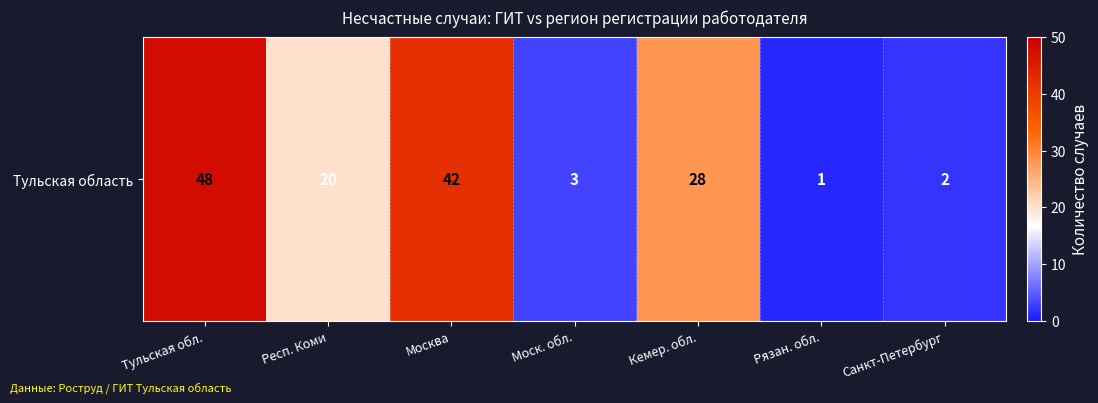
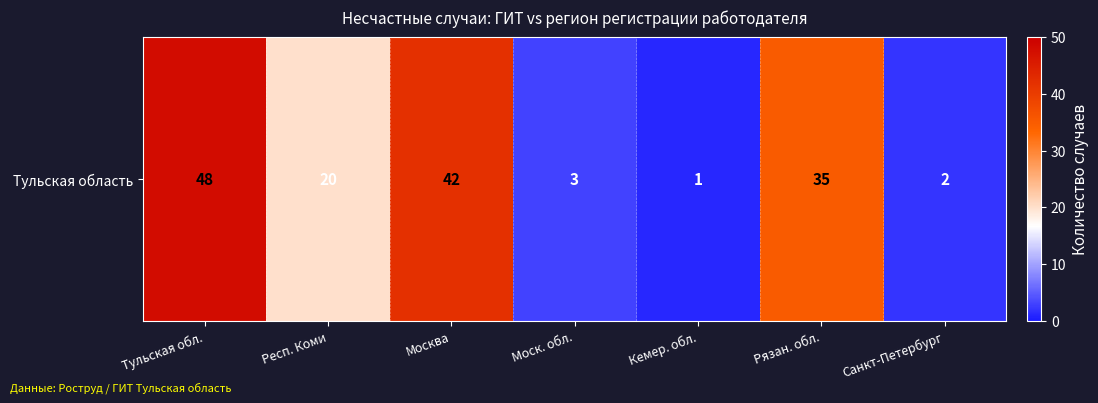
Тульская область, Кемер. обл.: 28 -> 1
Тульская область, Рязан. обл.: 1 -> 35
